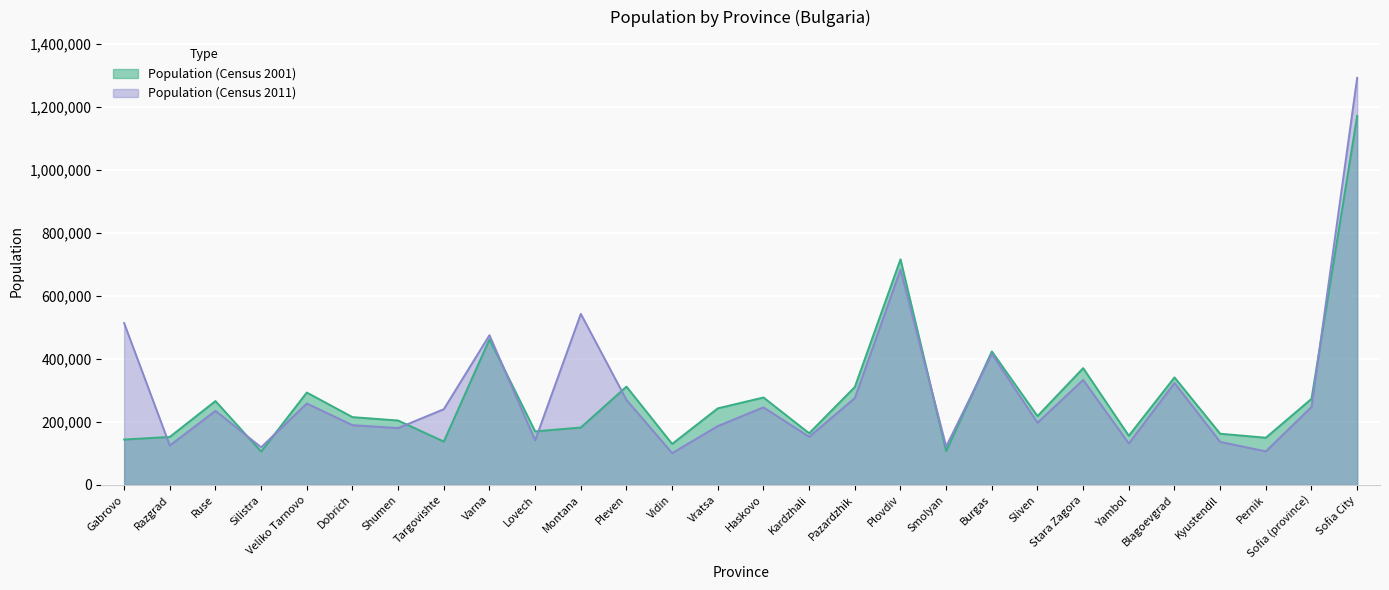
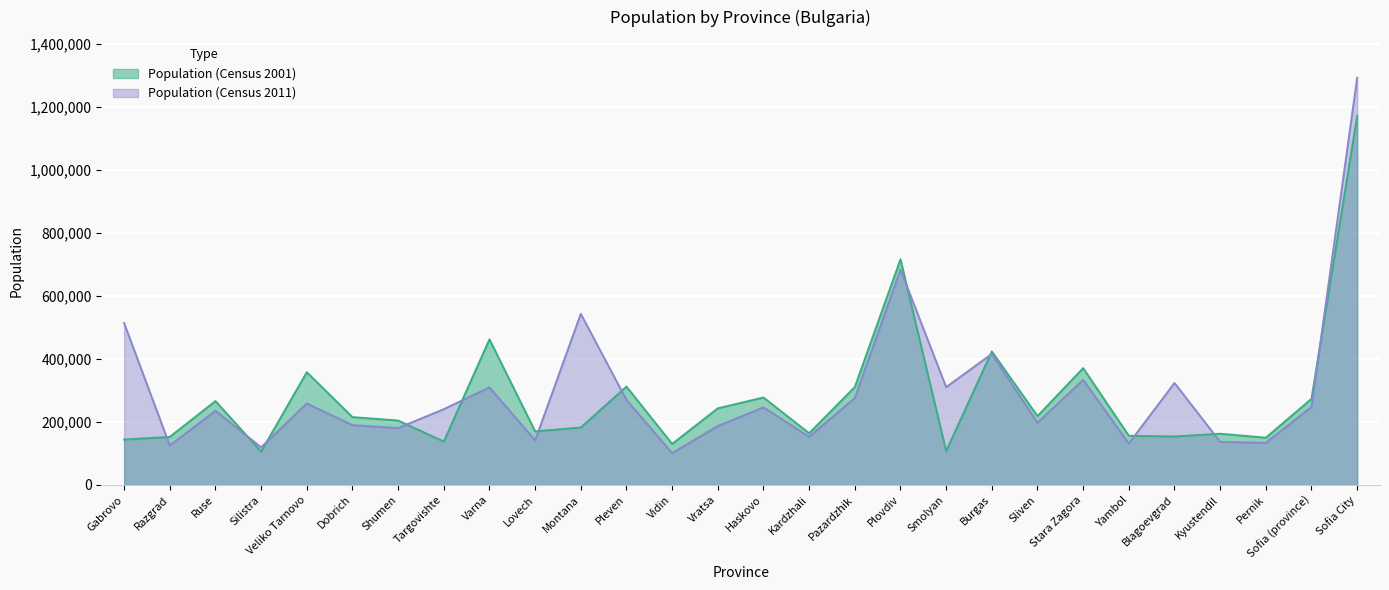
Population (Census 2001), Veliko Tarnovo: 290,000 -> 360,000
Population (Census 2011), Varna: 480,000 -> 310,000
Population (Census 2011), Smolyan: 120,000 -> 310,000
Population (Census 2001), Blagoevgrad: 340,000 -> 150,000
Population (Census 2011), Pernik: 110,000 -> 130,000
